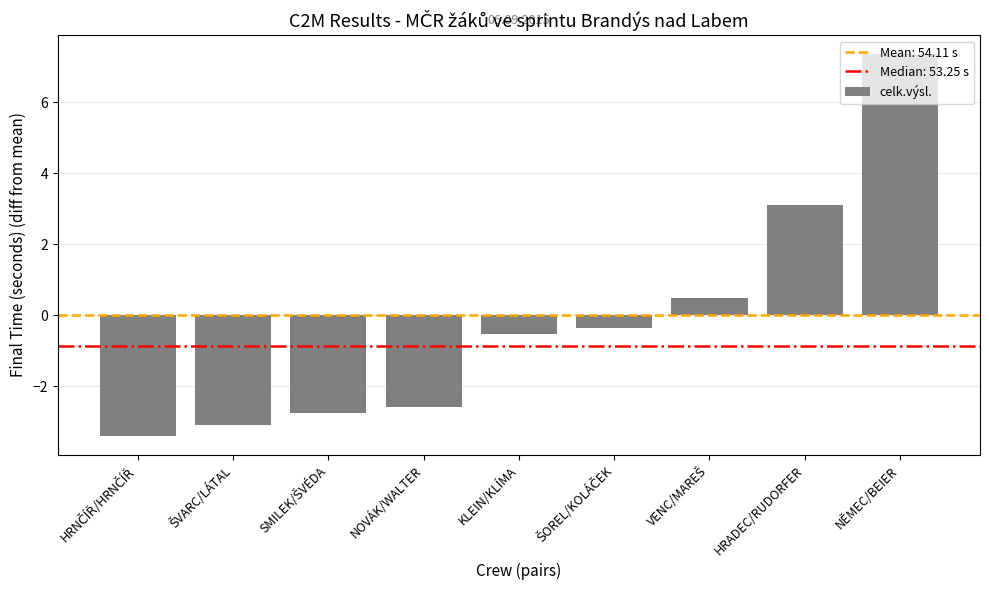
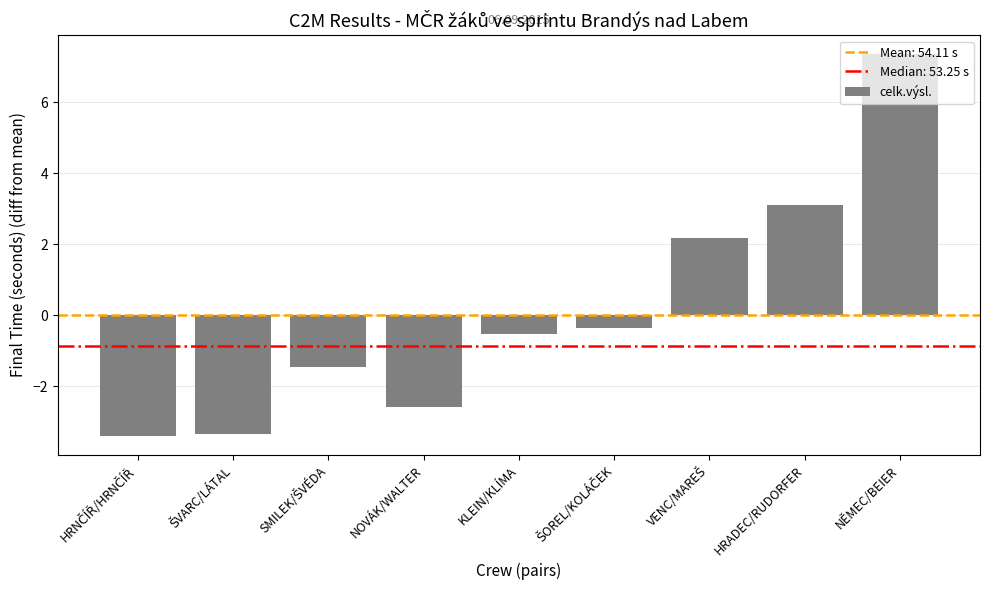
ŠVARC/LÁTAL: -3.1 -> -3.4
SMILEK/ŠVÉDA: -2.8 -> -1.5
VENC/MAREŠ: 0.5 -> 2.2
